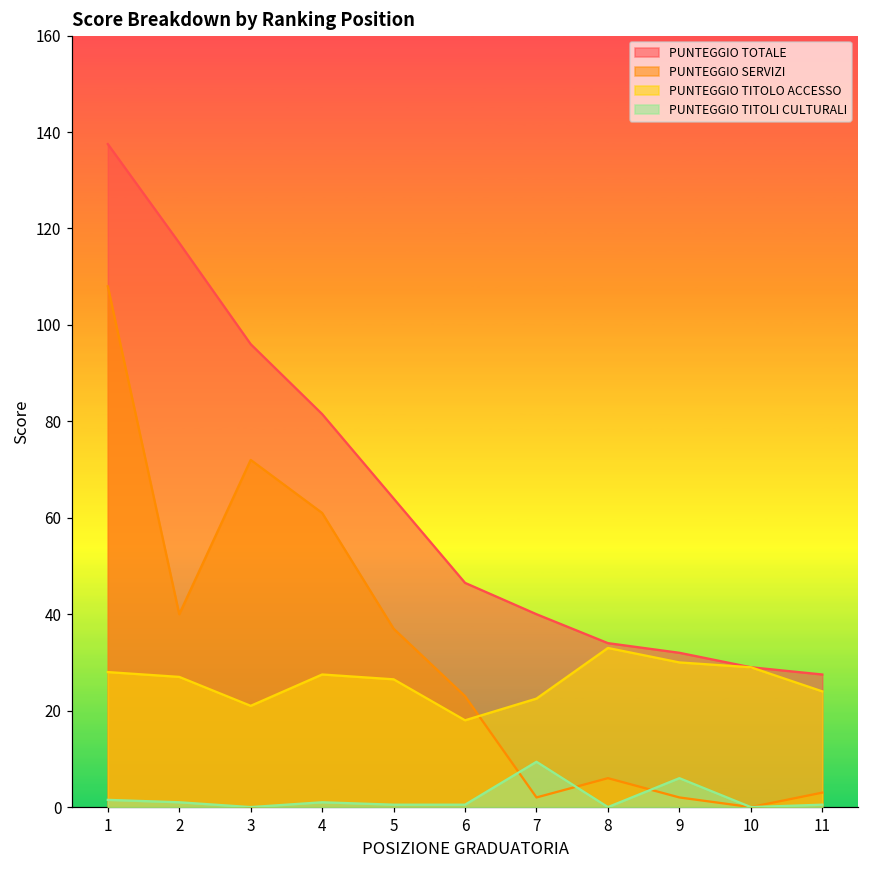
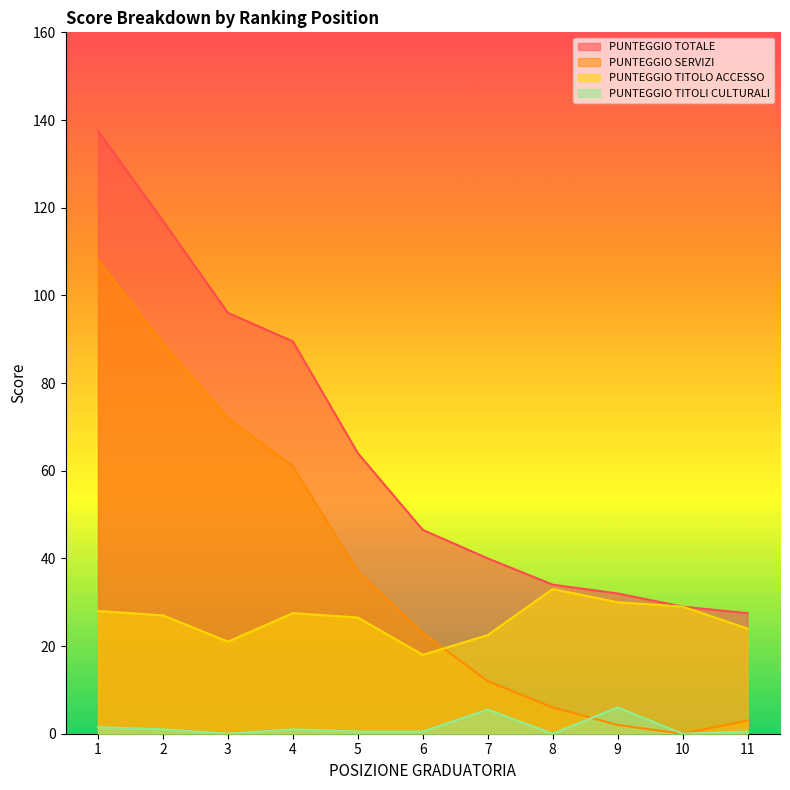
PUNTEGGIO SERVIZI, 2: 40 -> 89
PUNTEGGIO TOTALE, 4: 82 -> 90
PUNTEGGIO SERVIZI, 7: 2 -> 12
PUNTEGGIO TITOLI CULTURALI, 7: 9 -> 6
